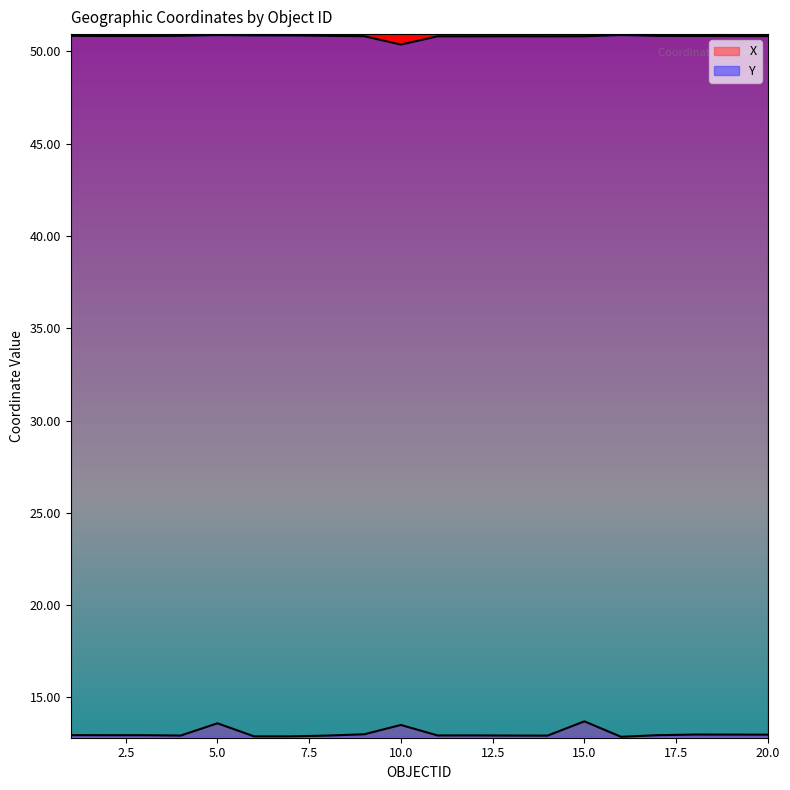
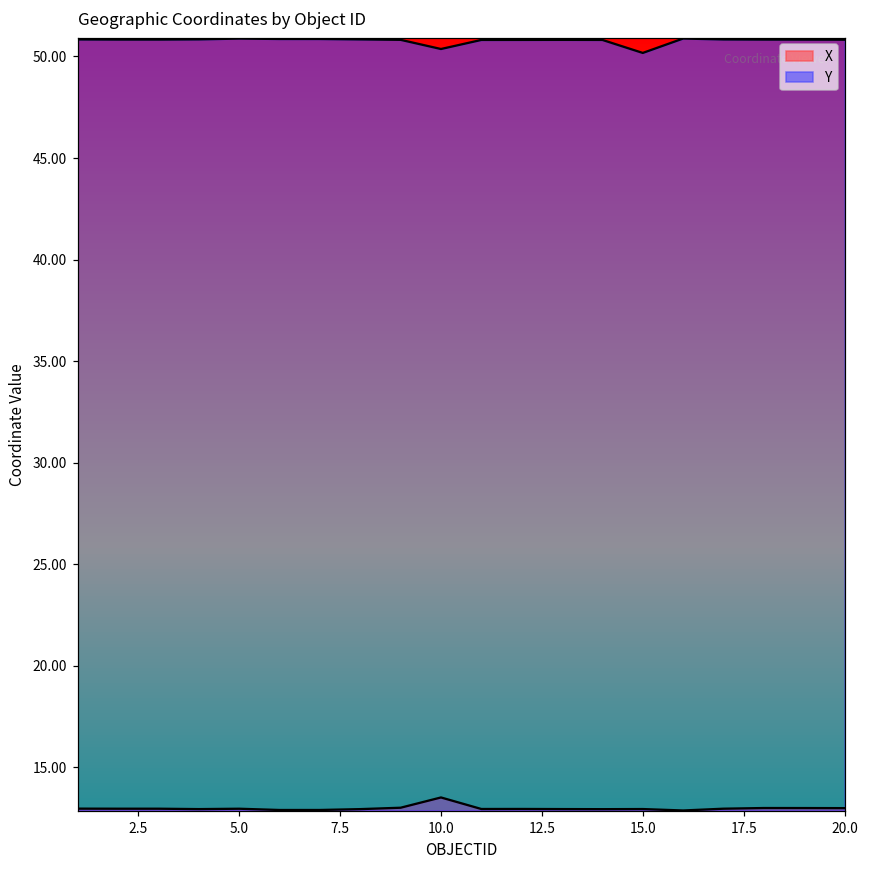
X, 5.0: 13.6 -> 13.0
X, 15.0: 13.7 -> 12.9
Y, 15.0: 50.8 -> 50.2
